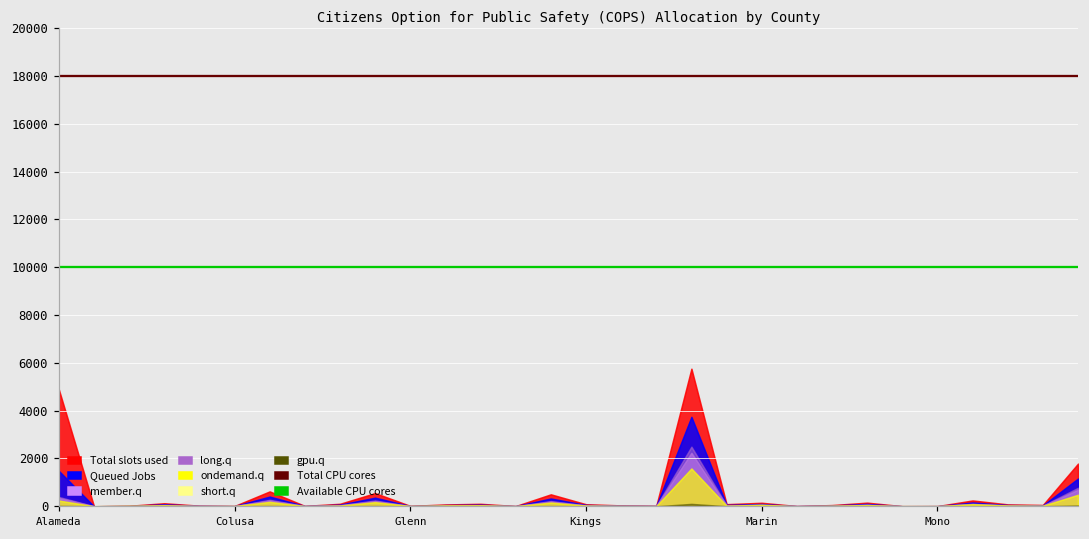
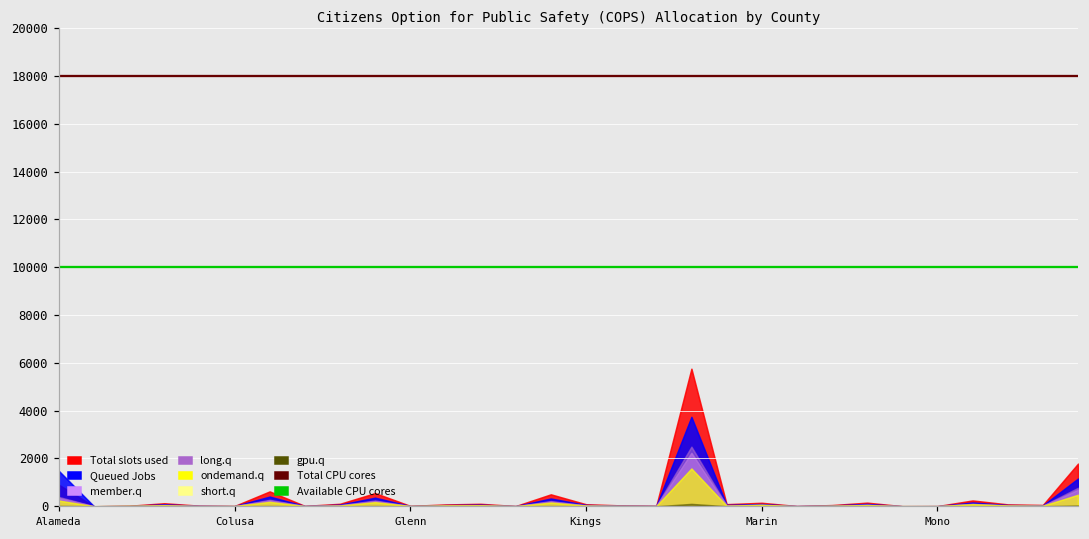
Total slots used, Alameda: 4900 -> 900
